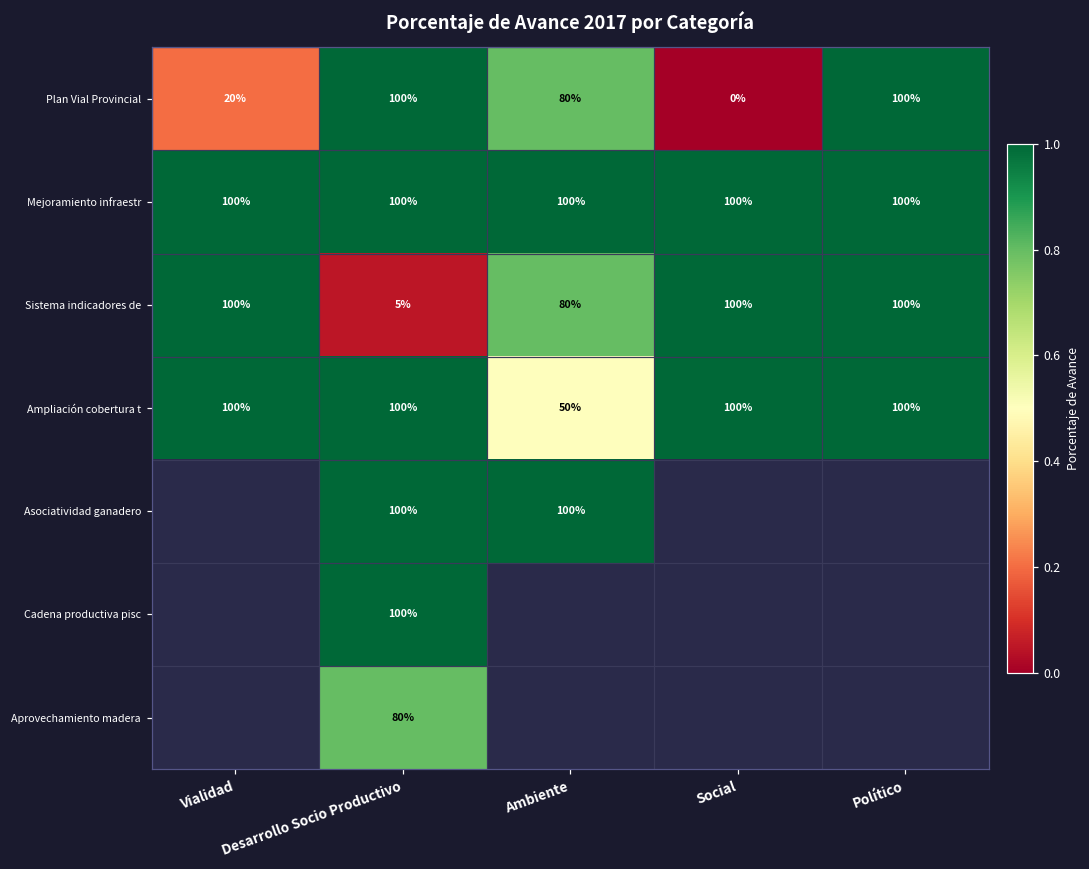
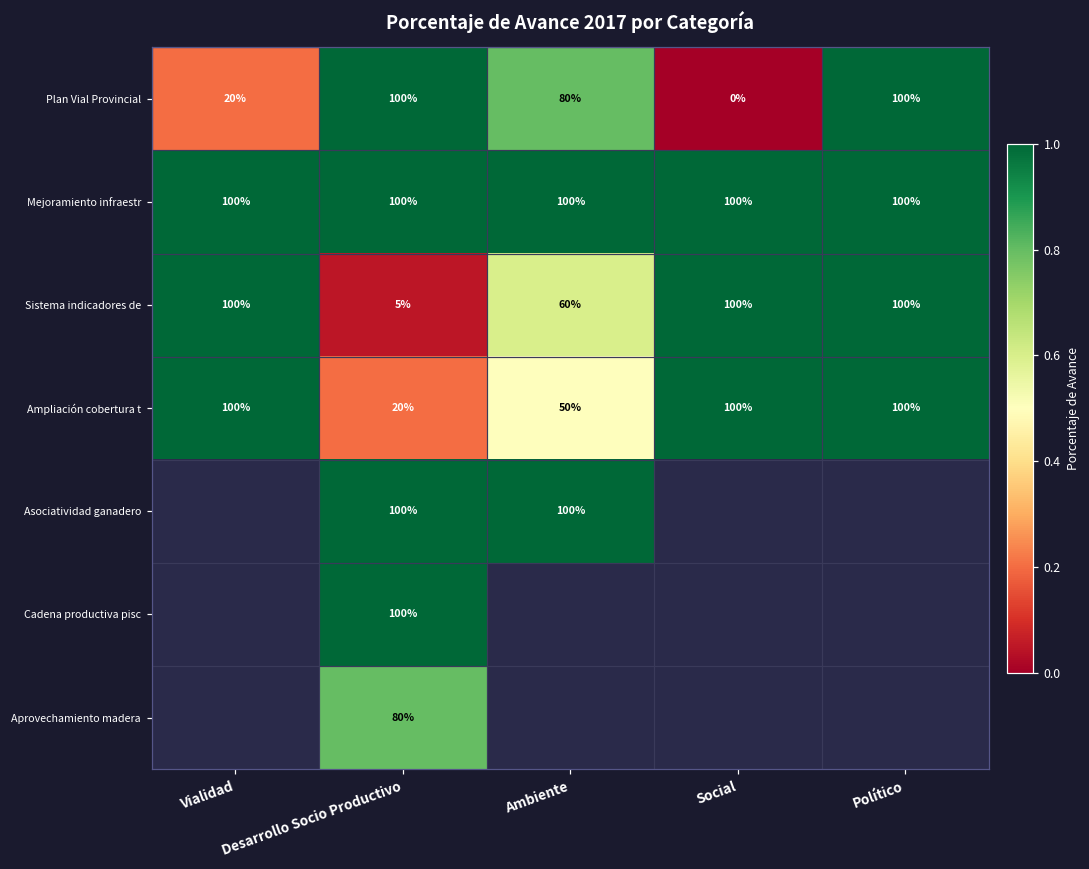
Sistema indicadores de, Ambiente: 80% -> 60%
Ampliación cobertura t, Desarrollo Socio Productivo: 100% -> 20%
